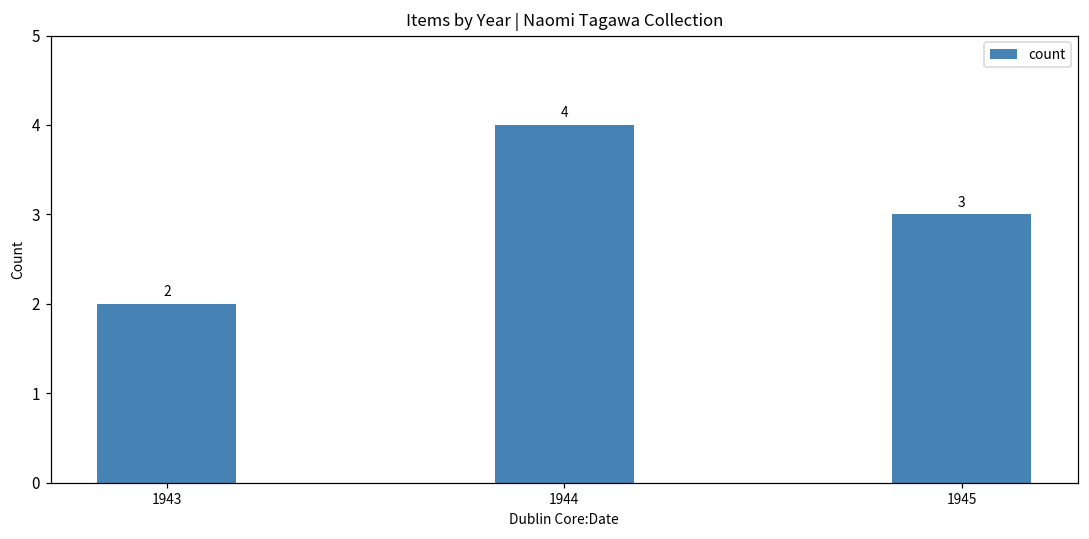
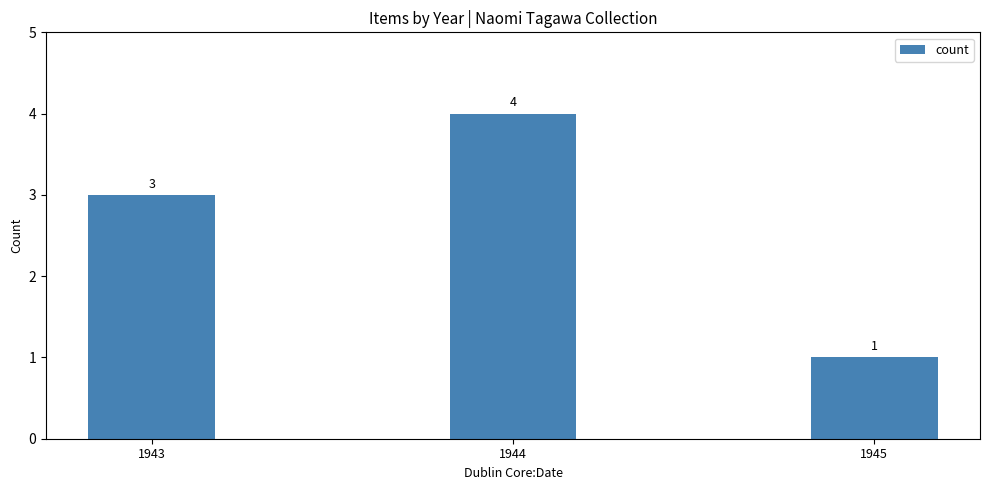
1943: 2 -> 3
1945: 3 -> 1
